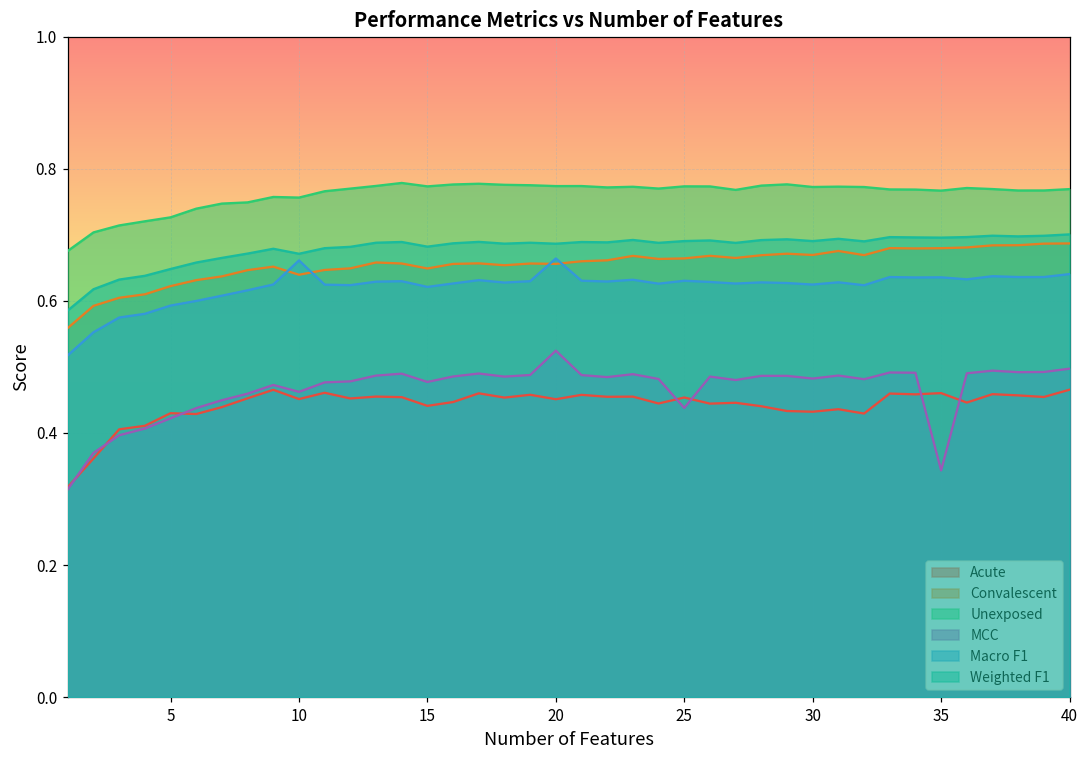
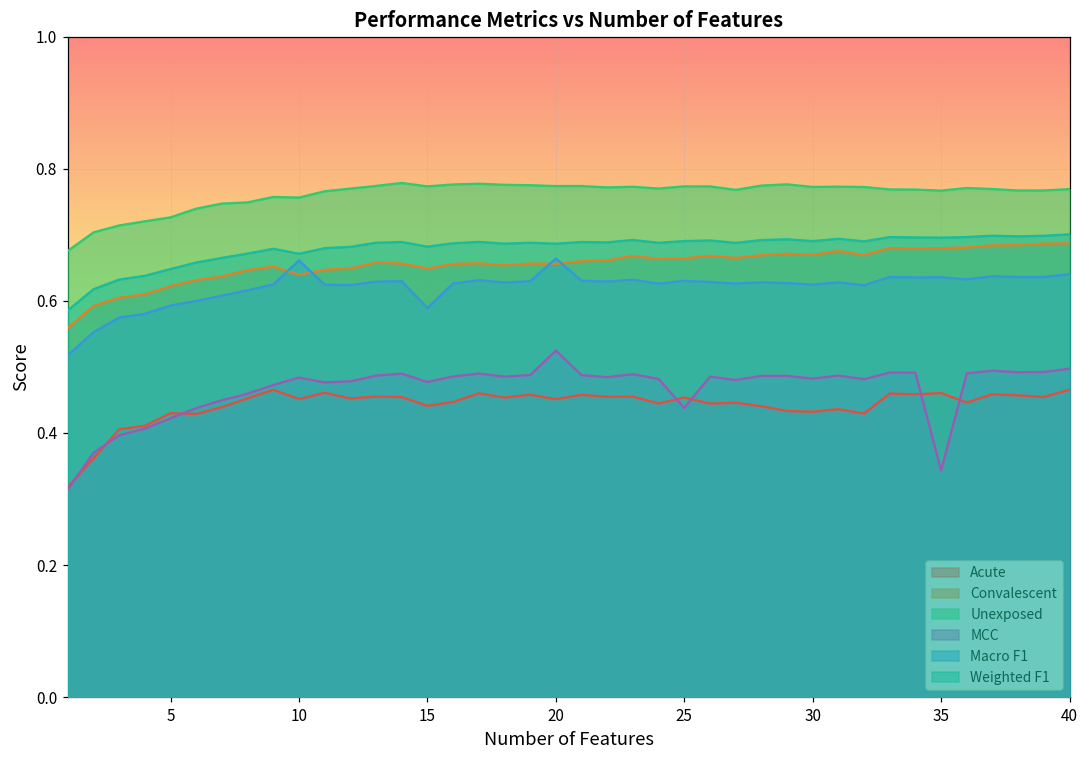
MCC, 10: 0.46 -> 0.48
Macro F1, 15: 0.62 -> 0.59
